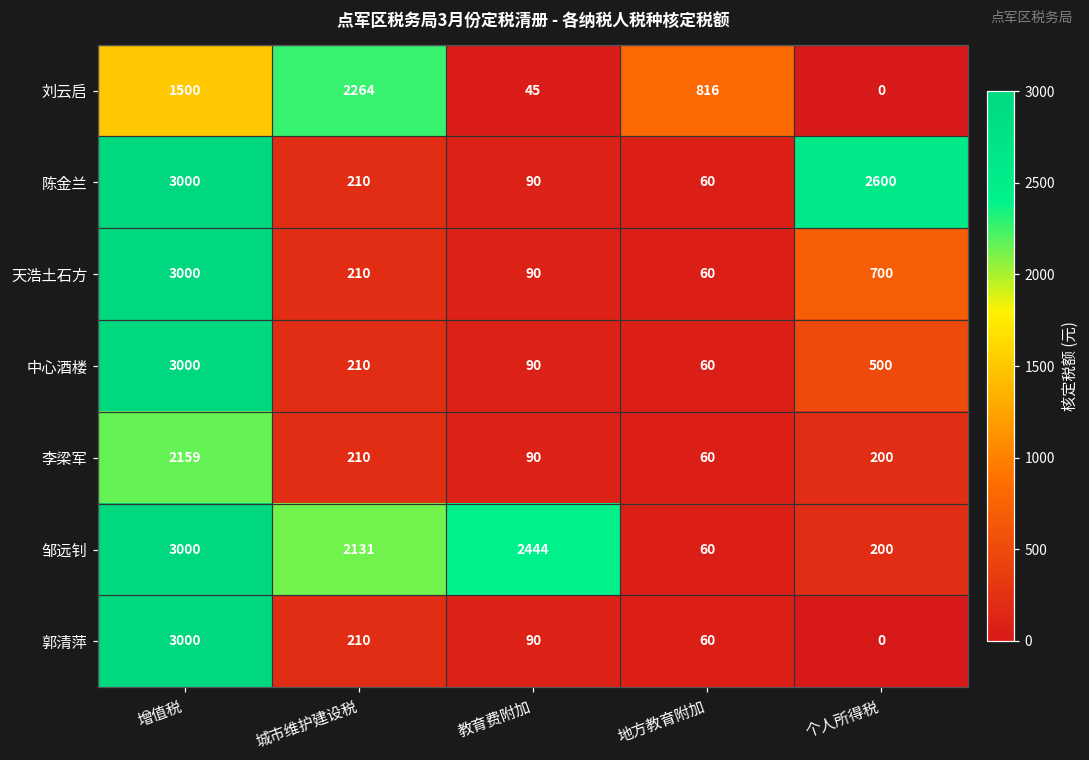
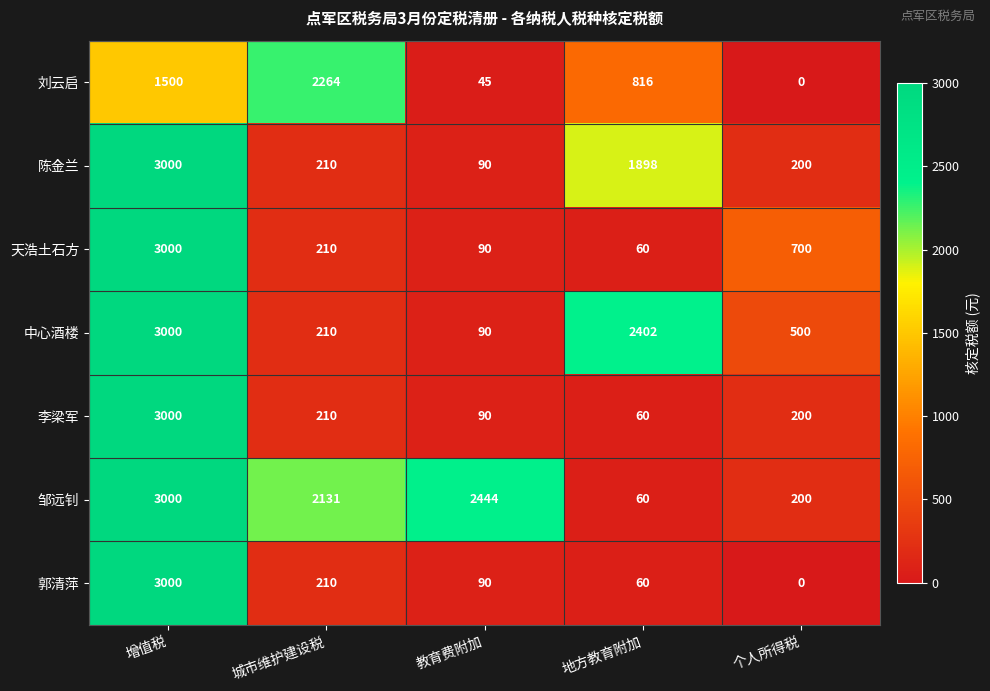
陈金兰, 地方教育附加: 60 -> 1898
陈金兰, 个人所得税: 2600 -> 200
中心酒楼, 地方教育附加: 60 -> 2402
李梁军, 增值税: 2159 -> 3000
